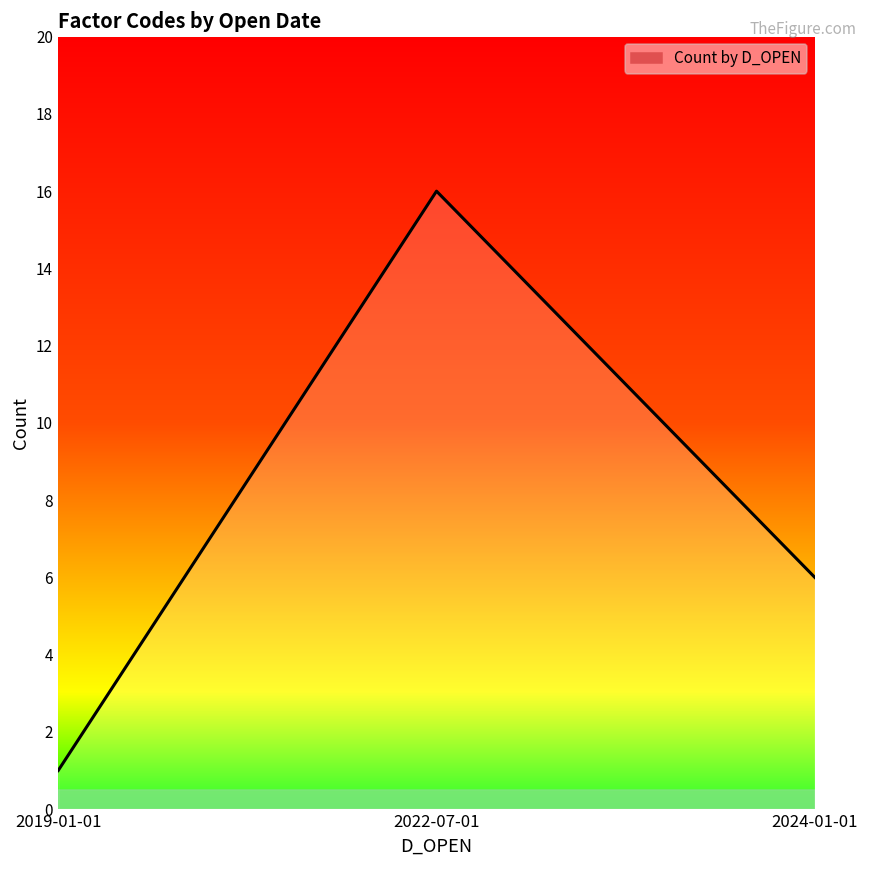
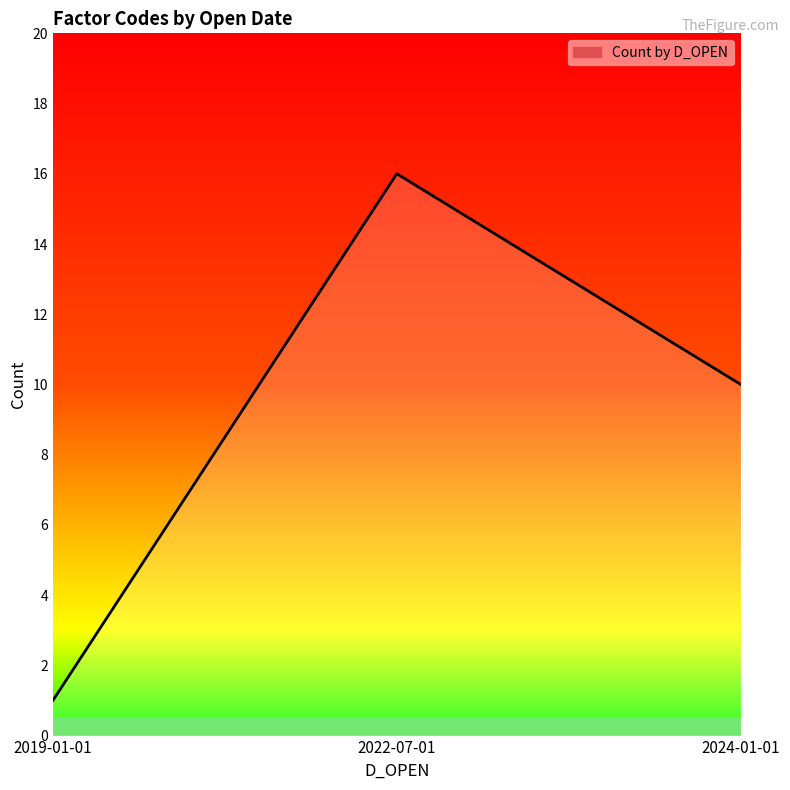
2024-01-01: 6 -> 10
